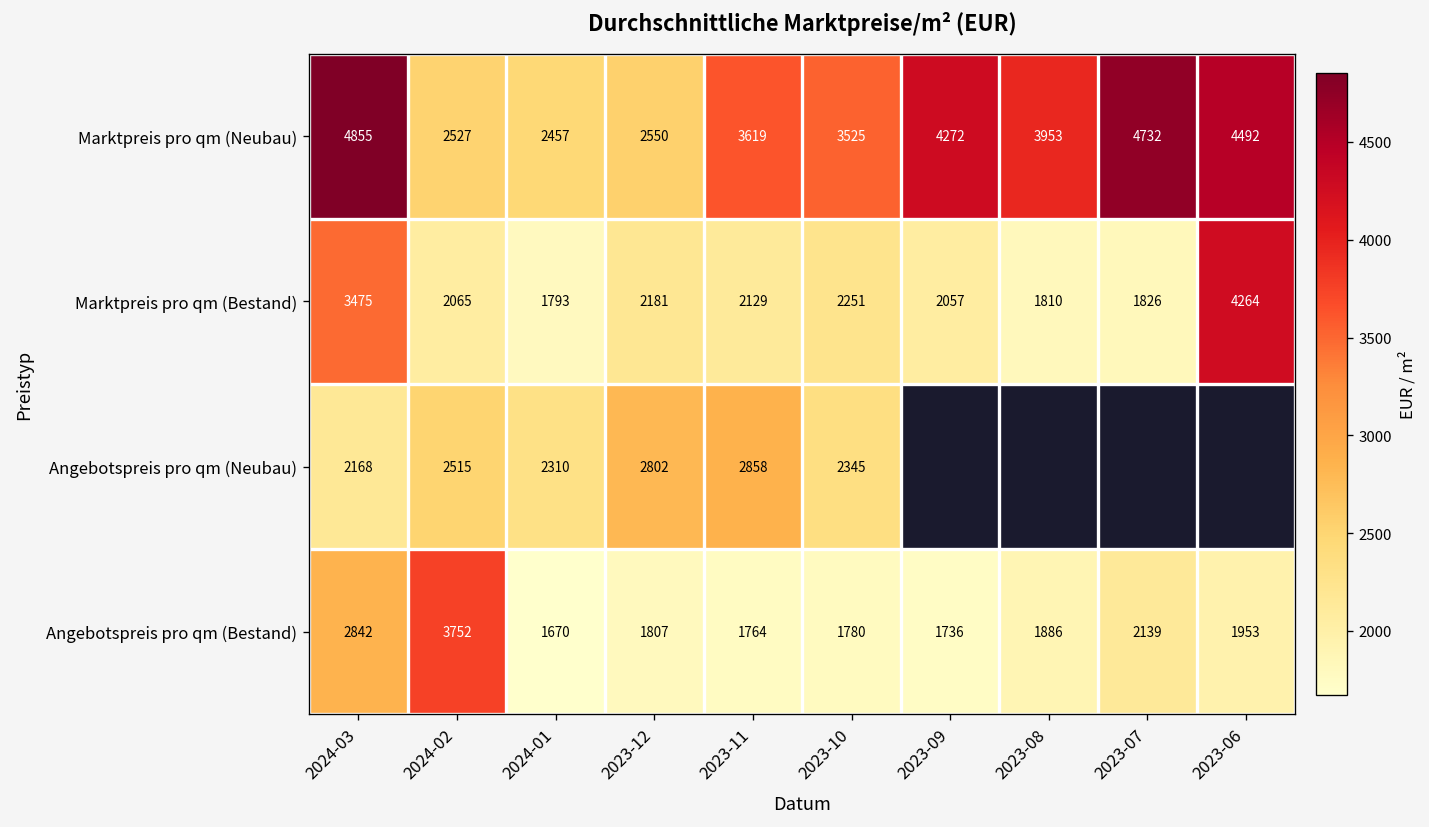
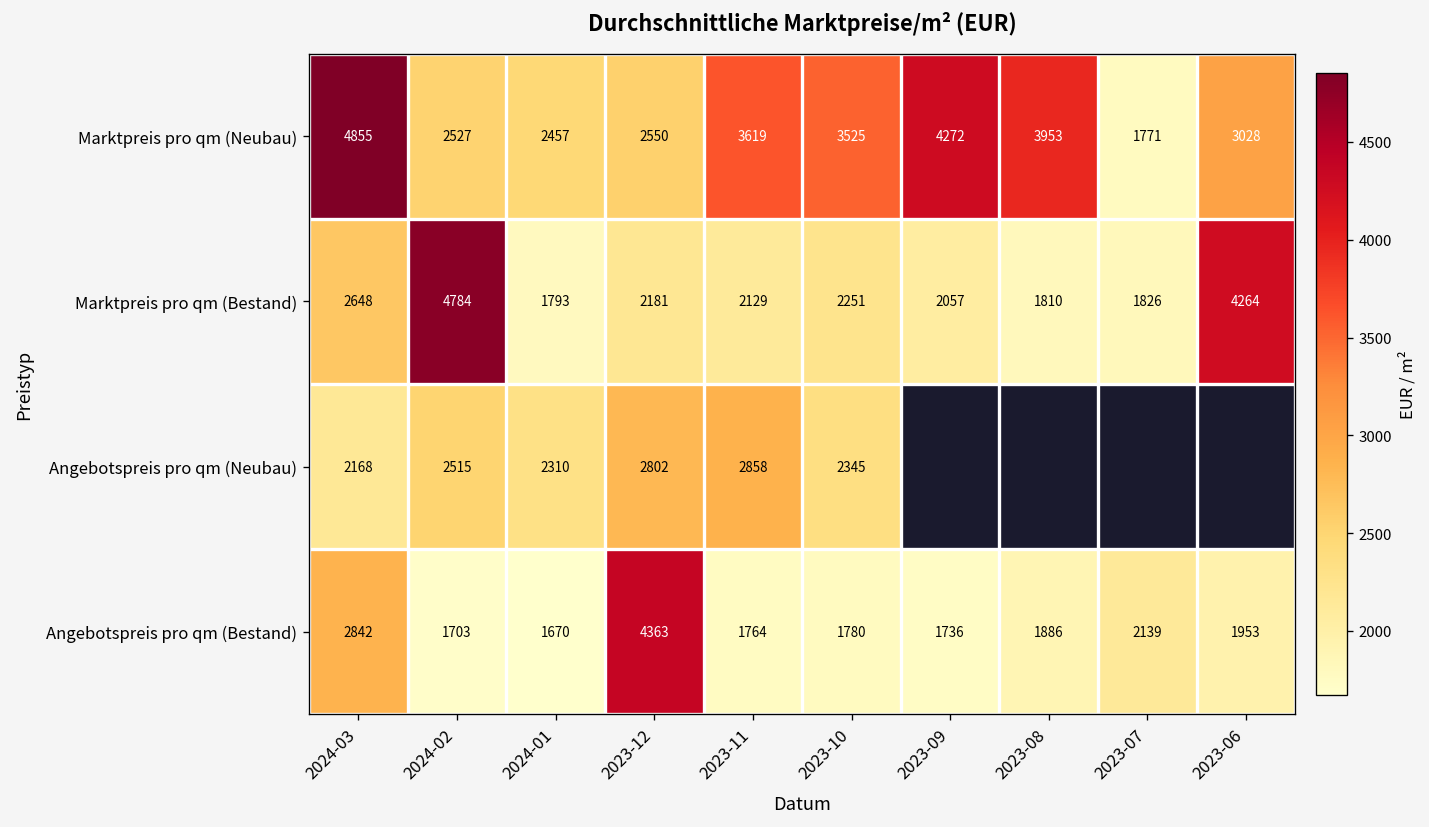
Marktpreis pro qm (Neubau), 2023-07: 4732 -> 1771
Marktpreis pro qm (Neubau), 2023-06: 4492 -> 3028
Marktpreis pro qm (Bestand), 2024-03: 3475 -> 2648
Marktpreis pro qm (Bestand), 2024-02: 2065 -> 4784
Angebotspreis pro qm (Bestand), 2024-02: 3752 -> 1703
Angebotspreis pro qm (Bestand), 2023-12: 1807 -> 4363
